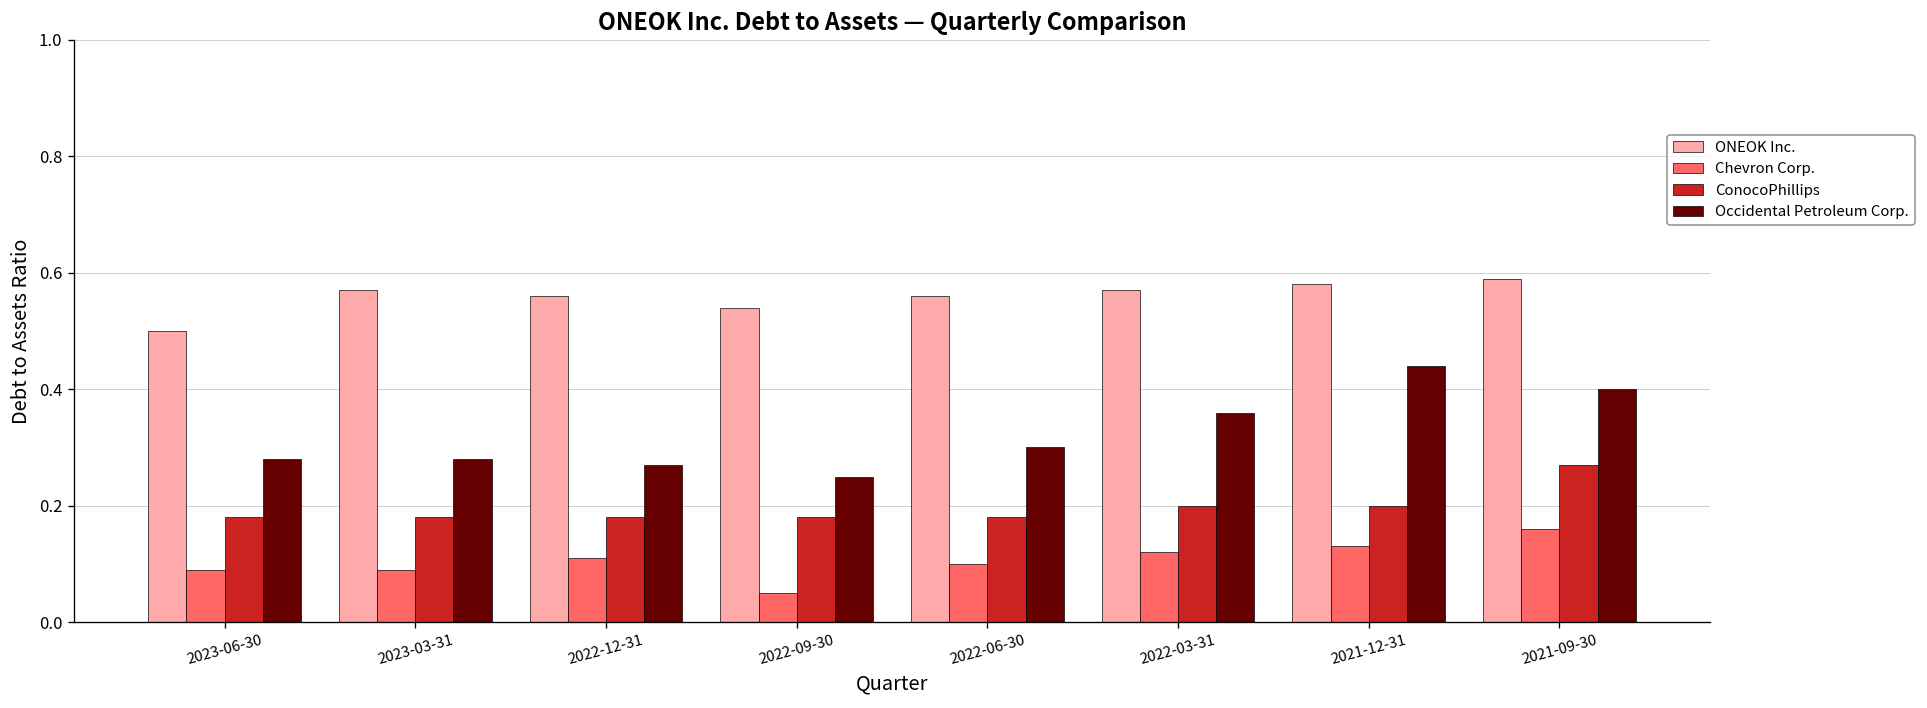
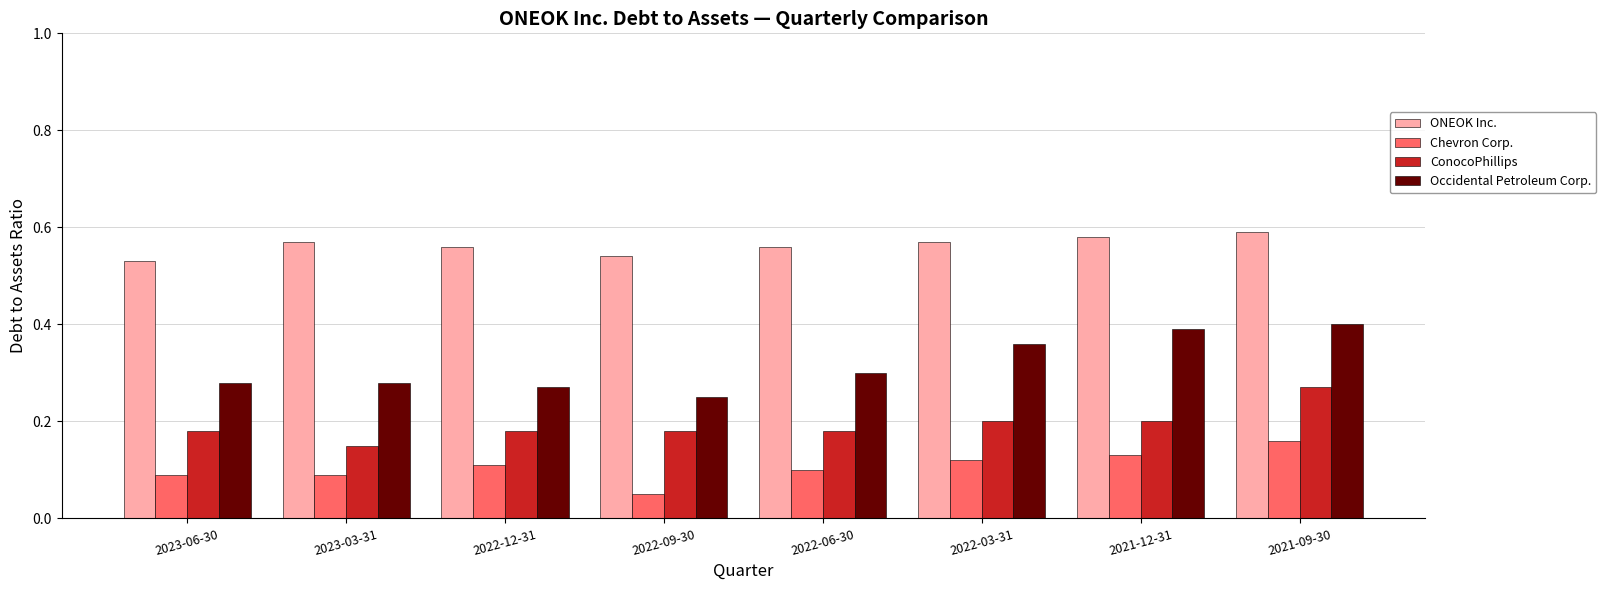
ONEOK Inc., 2023-06-30: 0.50 -> 0.53
ConocoPhillips, 2023-03-31: 0.18 -> 0.15
Occidental Petroleum Corp., 2021-12-31: 0.44 -> 0.39
